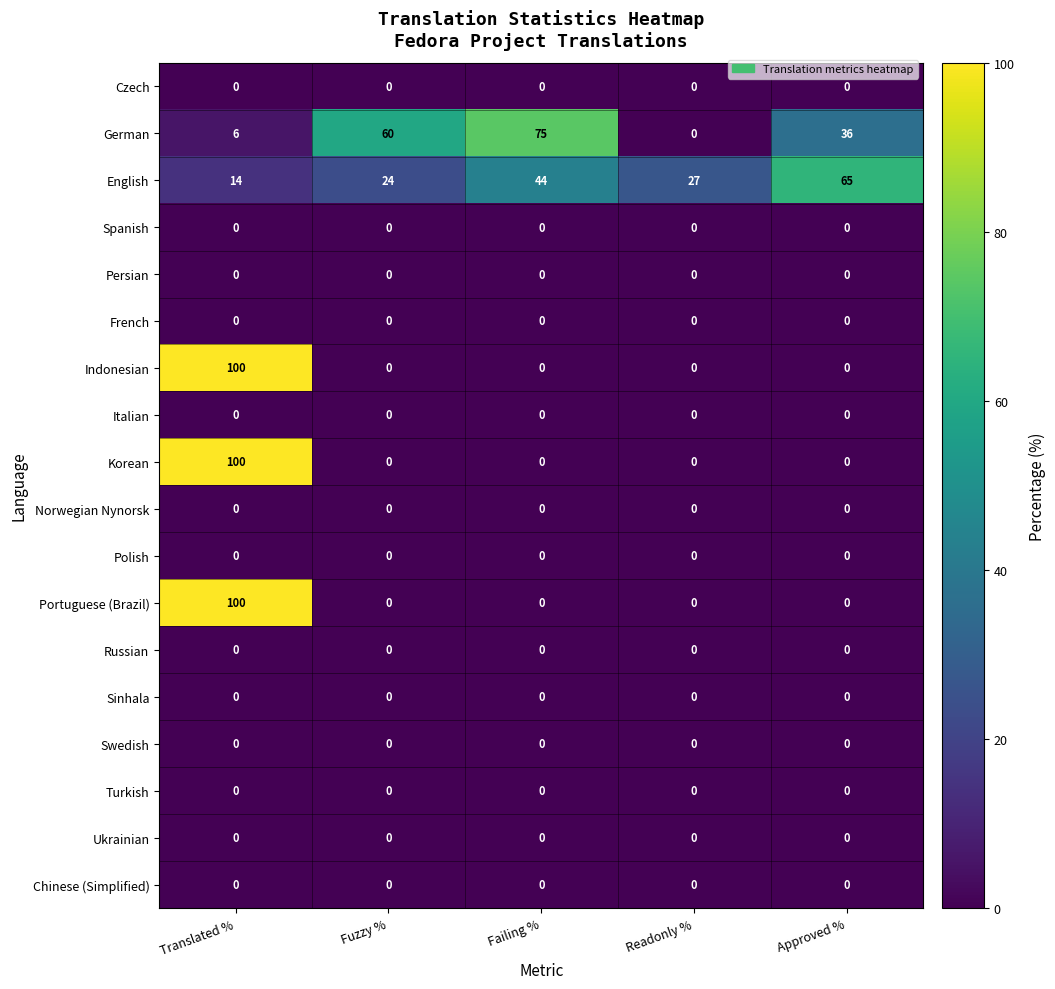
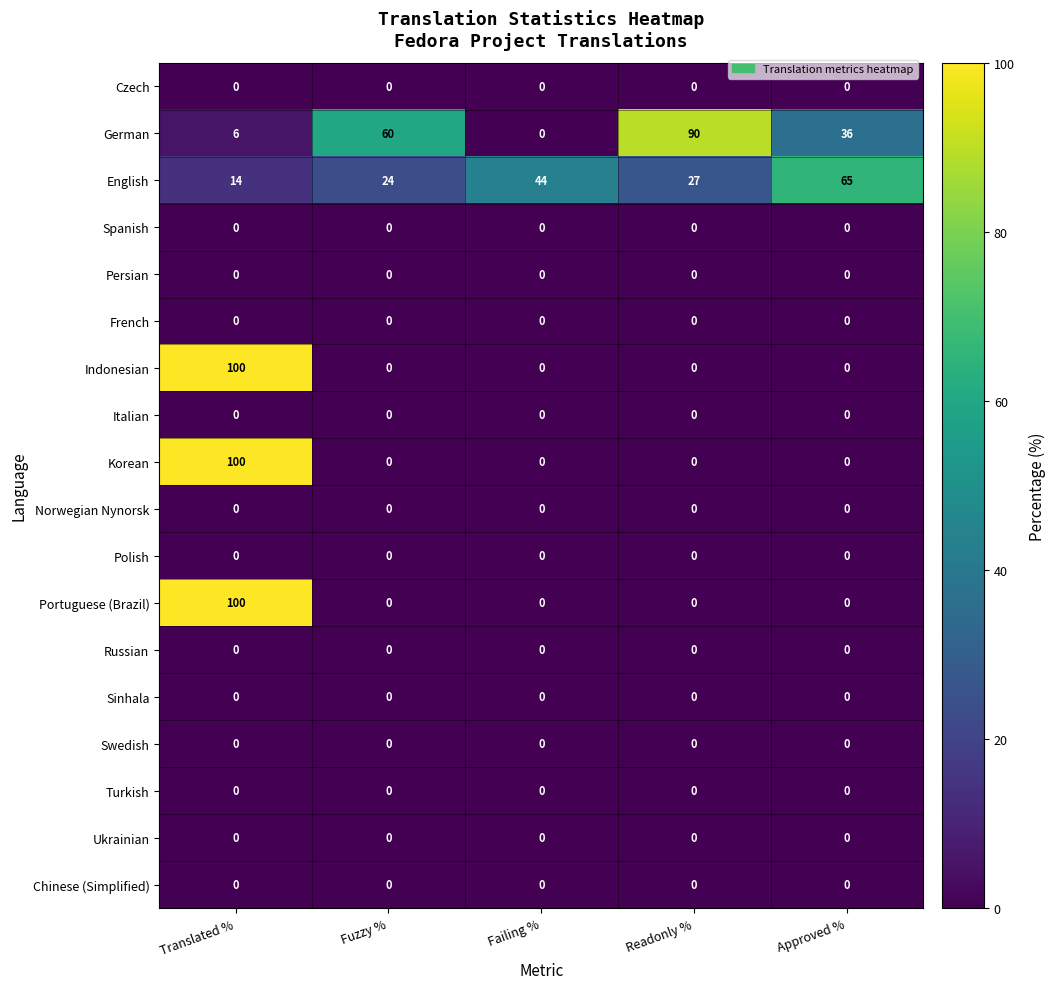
German, Failing %: 75 -> 0
German, Readonly %: 0 -> 90
